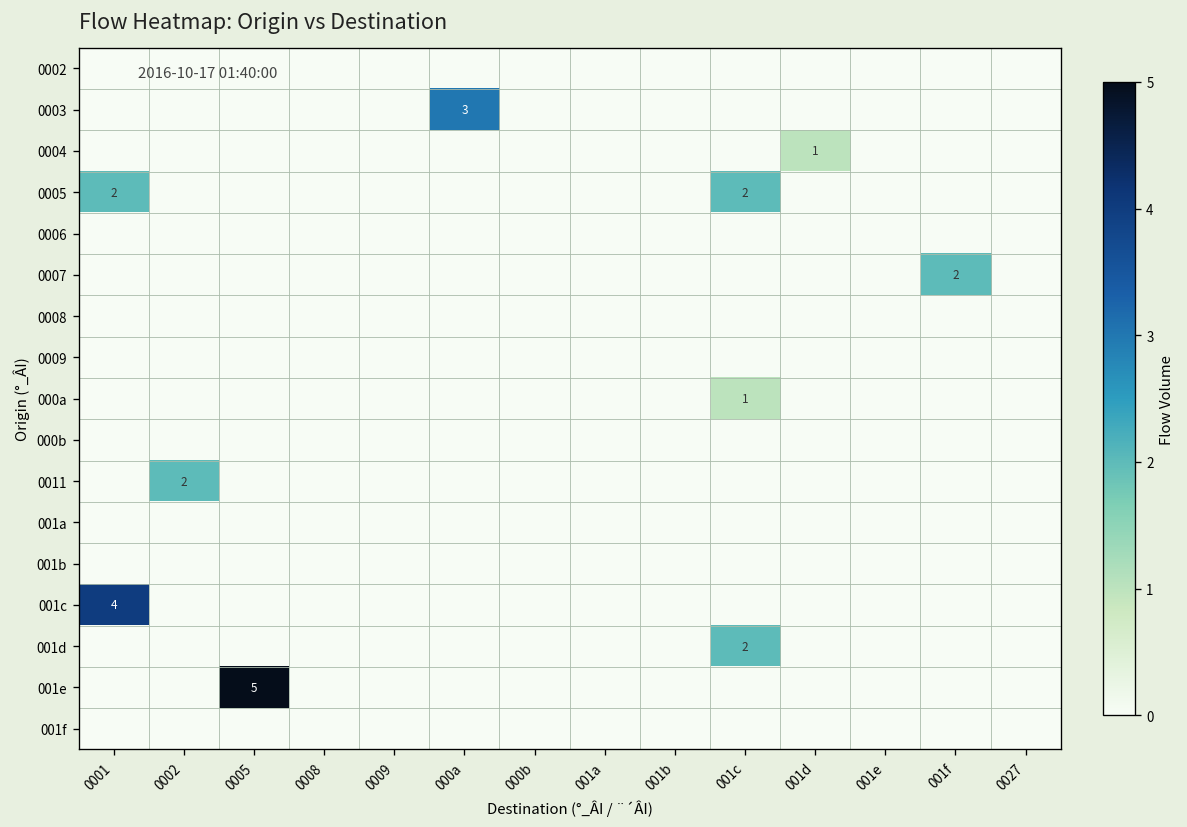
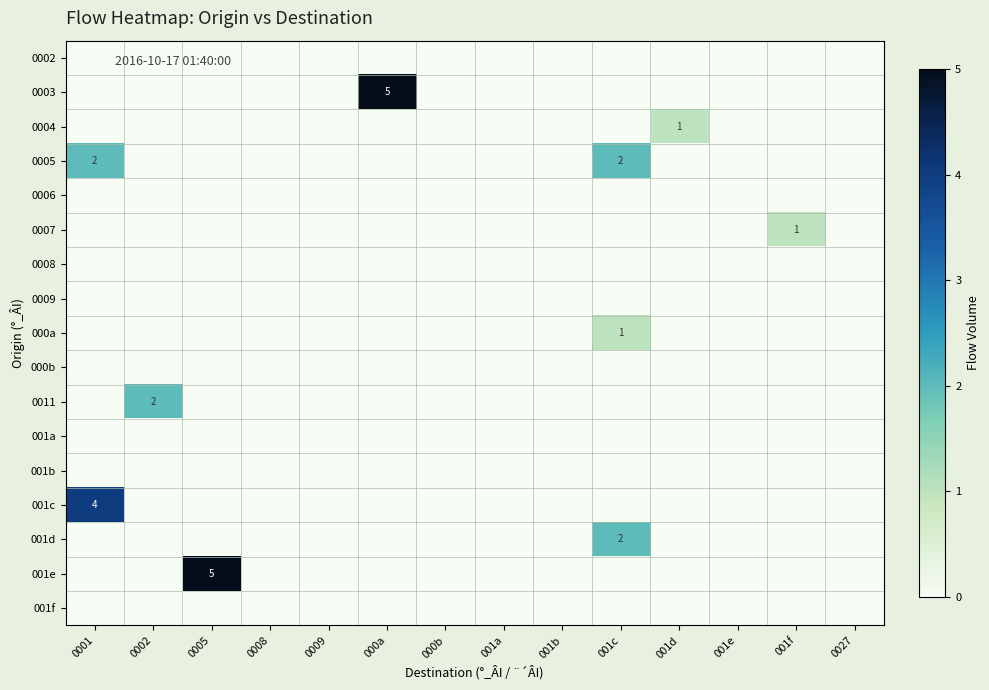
0003, 000a: 3 -> 5
0007, 001f: 2 -> 1
